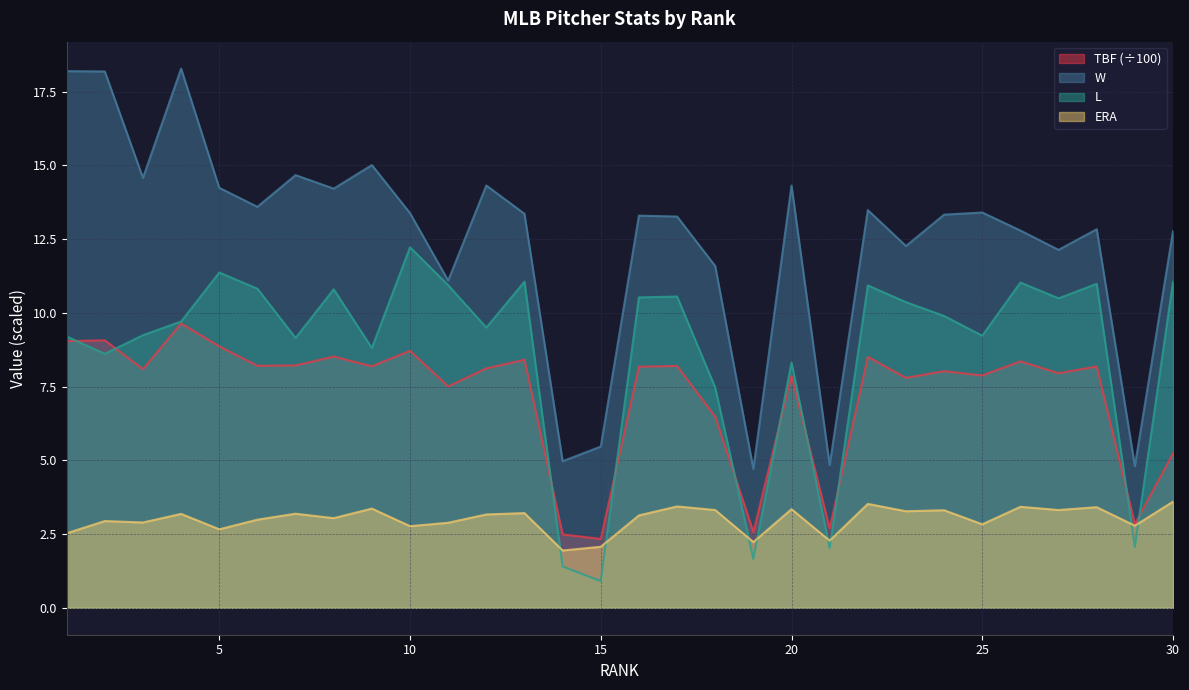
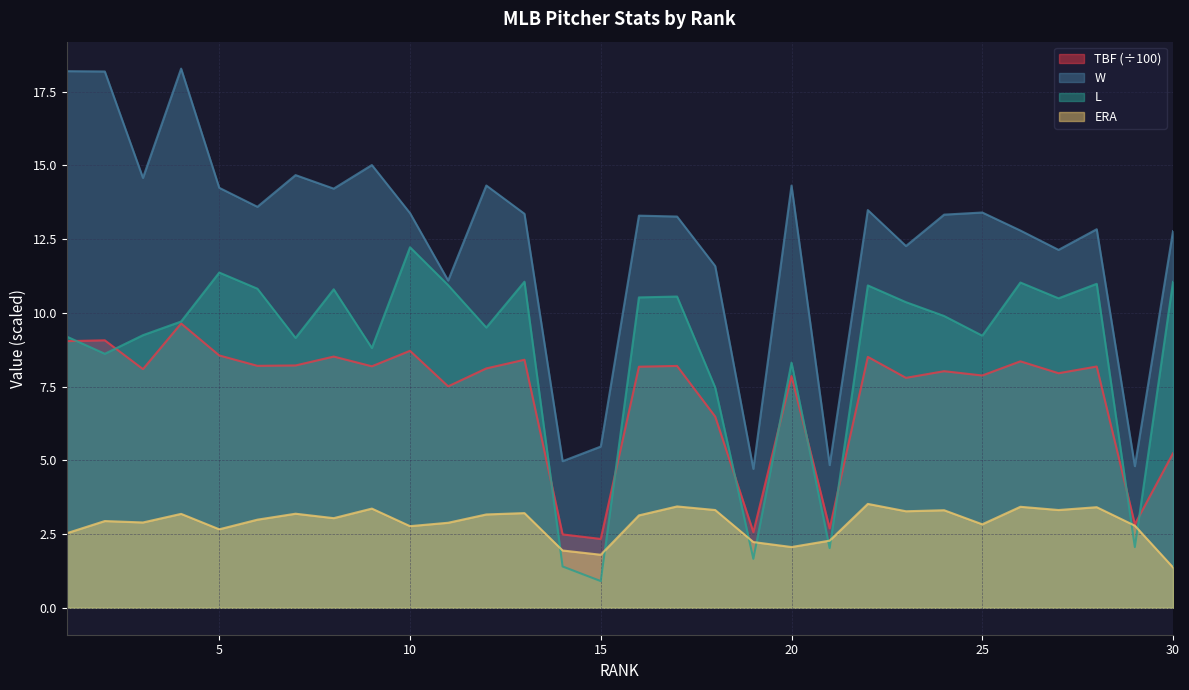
TBF (÷100), 5: 8.9 -> 8.6
ERA, 15: 2.1 -> 1.8
ERA, 20: 3.3 -> 2.1
ERA, 30: 3.6 -> 1.4
